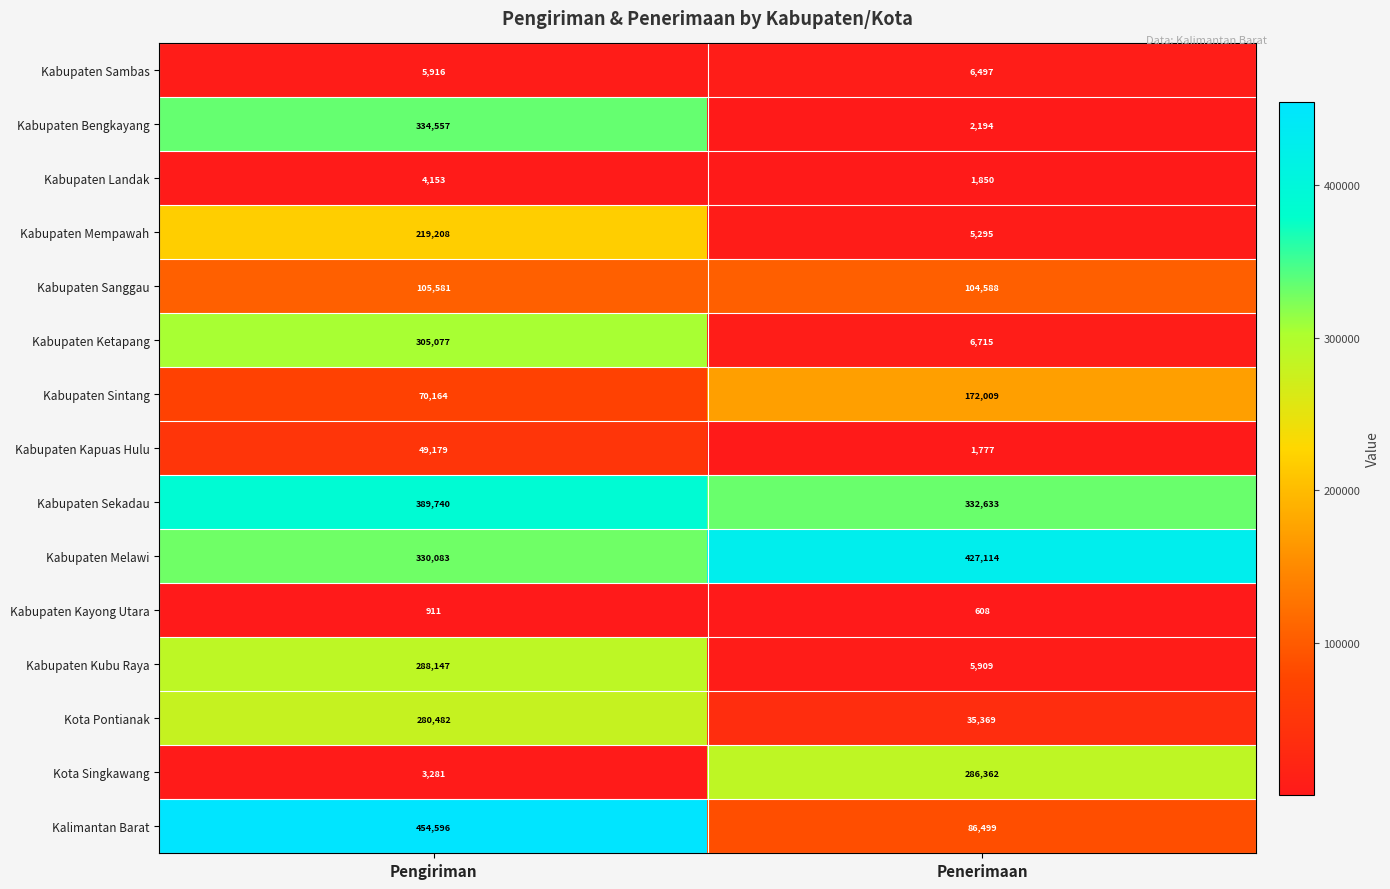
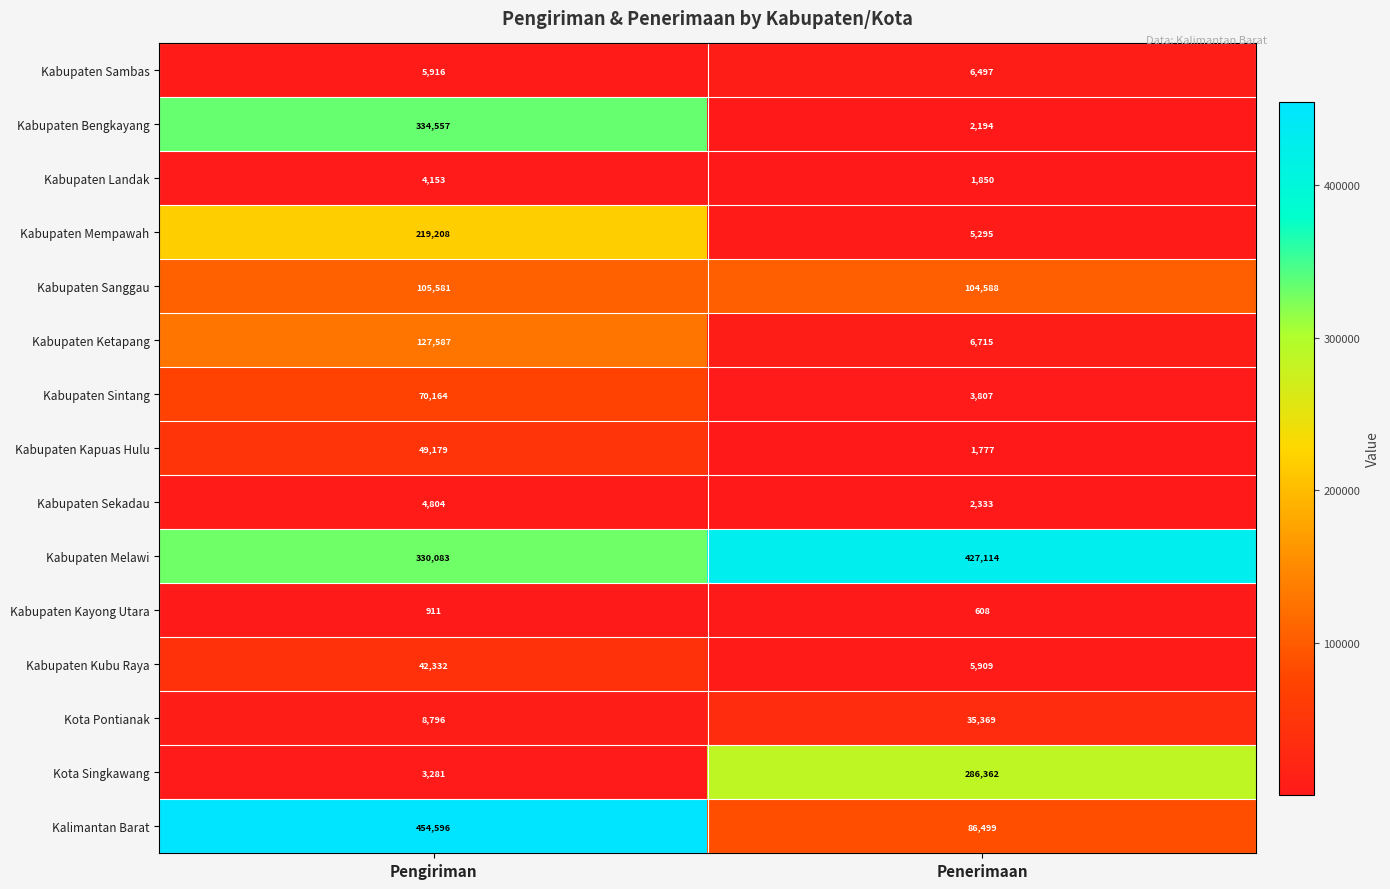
Kabupaten Ketapang, Pengiriman: 305,077 -> 127,587
Kabupaten Sintang, Penerimaan: 172,009 -> 3,807
Kabupaten Sekadau, Pengiriman: 389,740 -> 4,804
Kabupaten Sekadau, Penerimaan: 332,633 -> 2,333
Kabupaten Kubu Raya, Pengiriman: 288,147 -> 42,332
Kota Pontianak, Pengiriman: 280,482 -> 8,796
